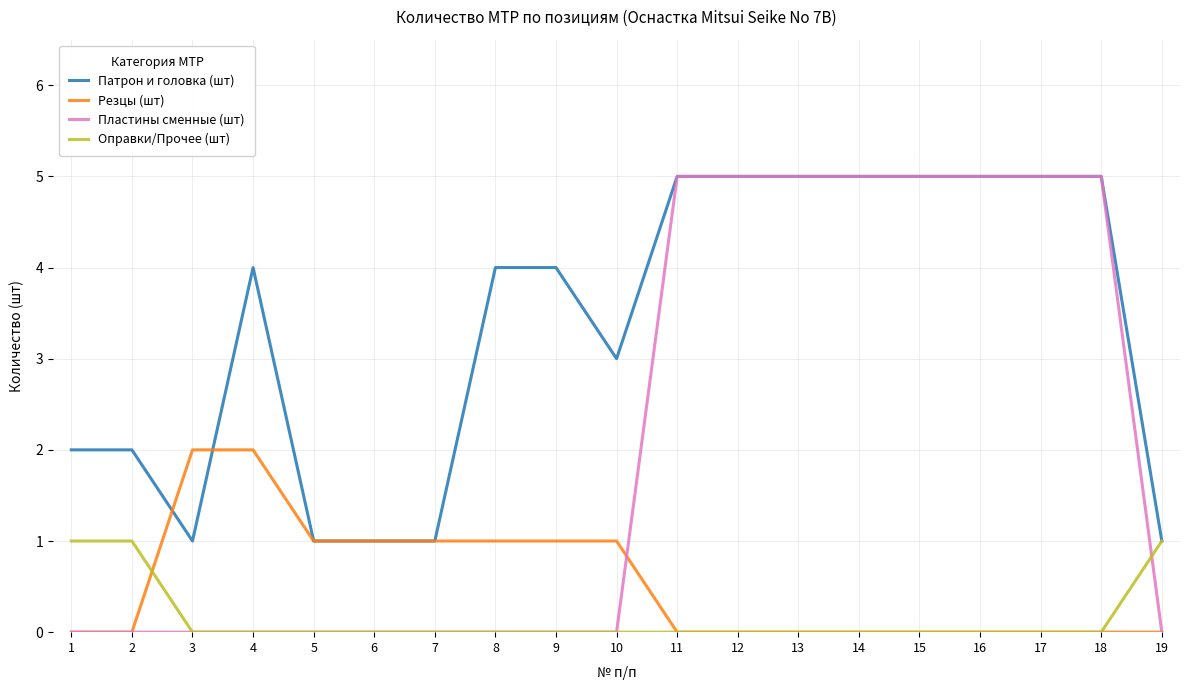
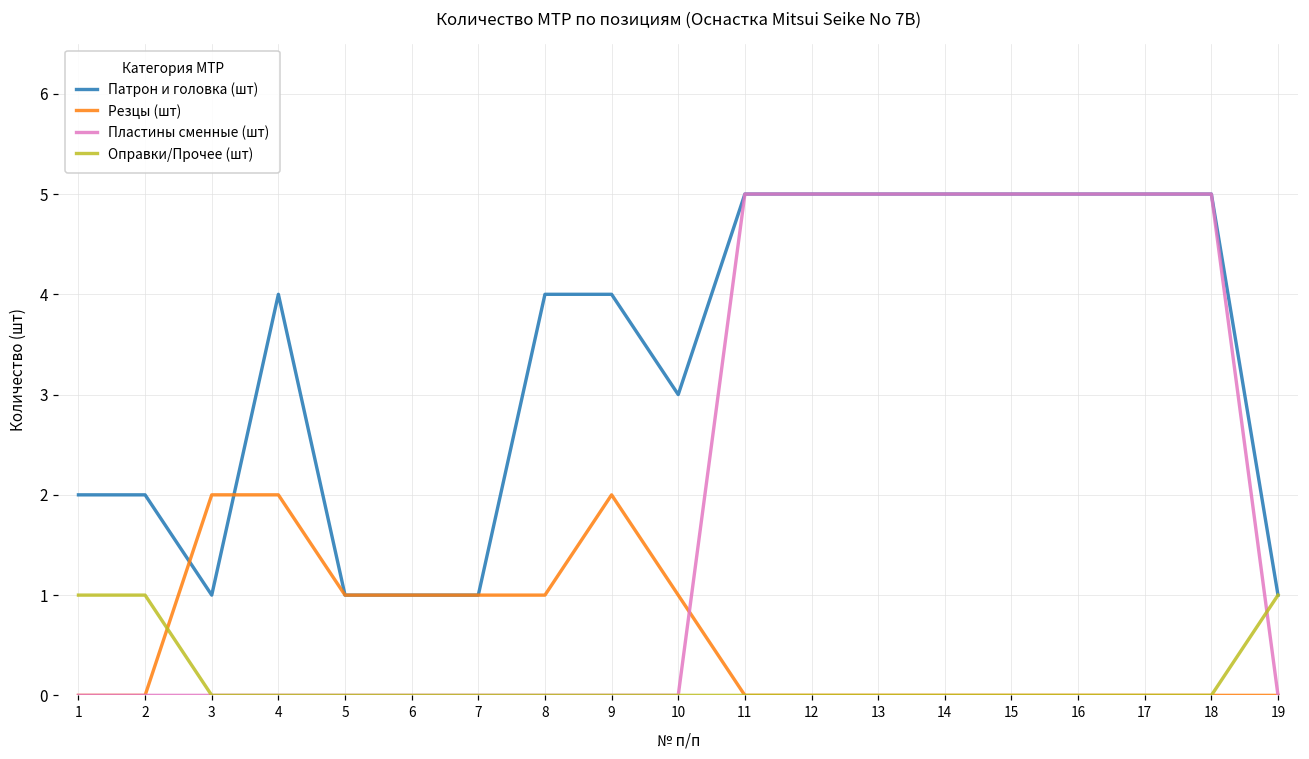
Резцы (шт), 9: 1 -> 2
